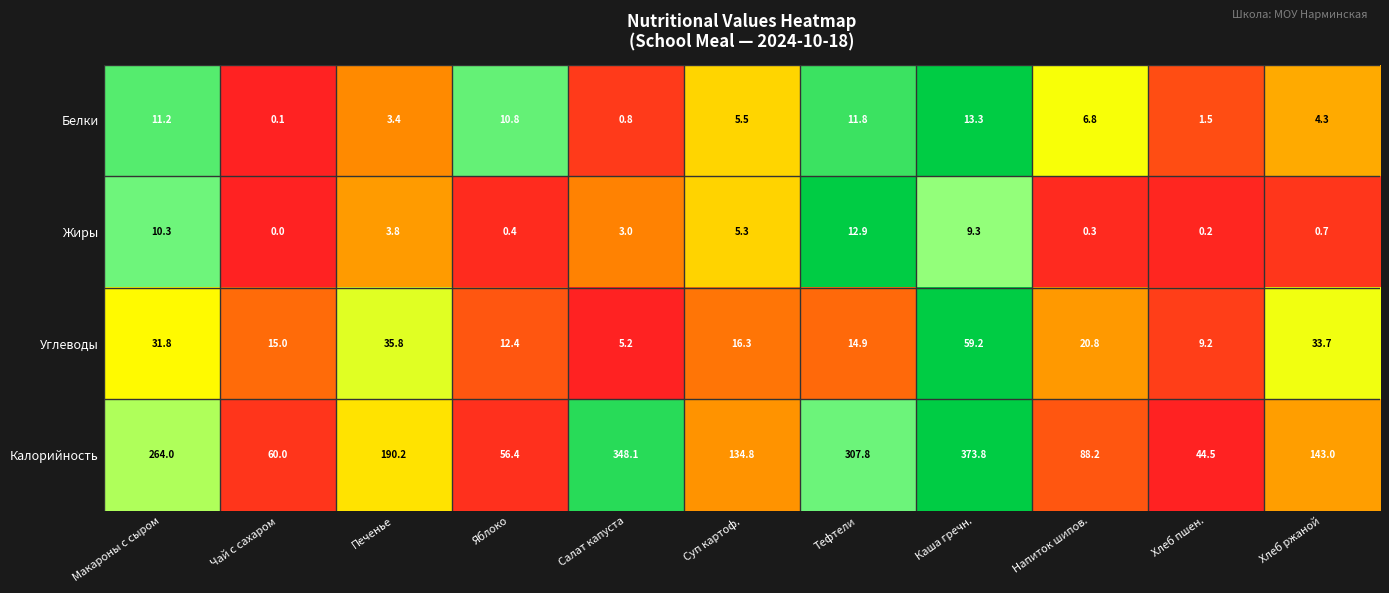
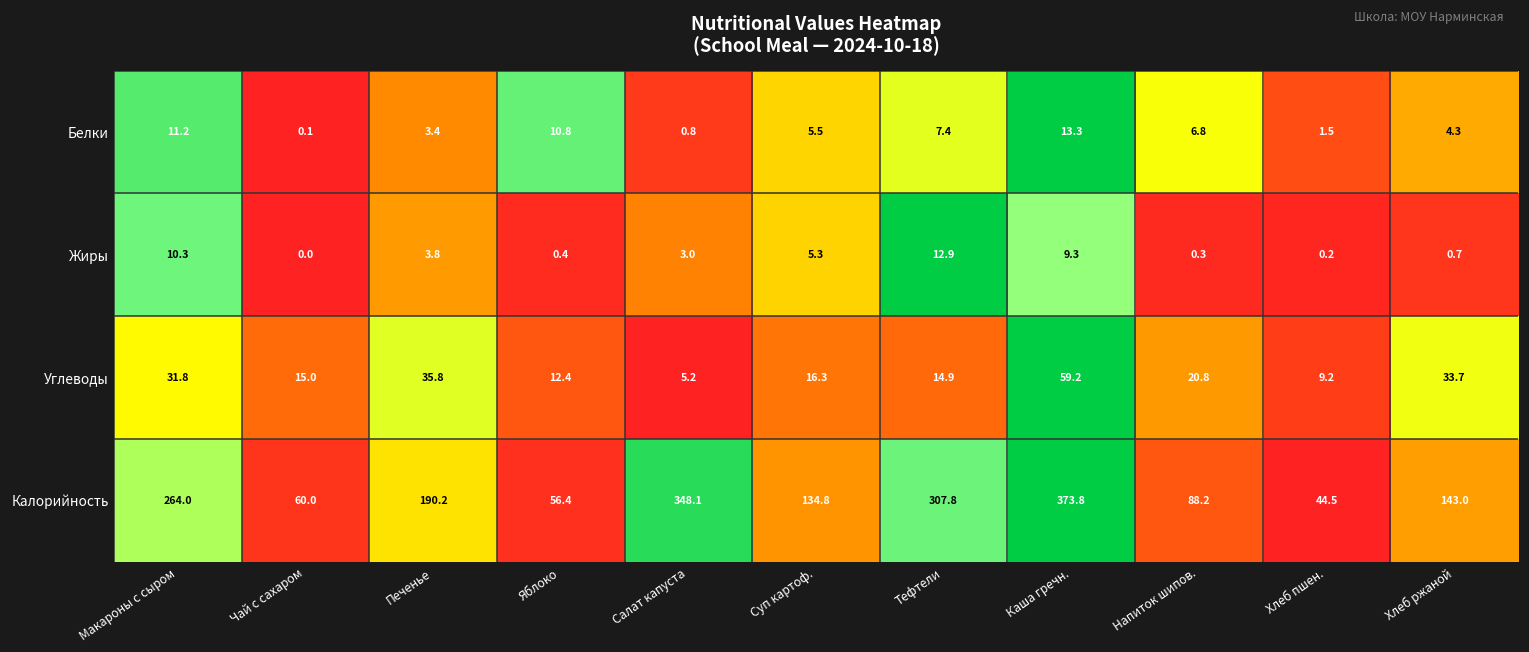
Белки, Тефтели: 11.8 -> 7.4
